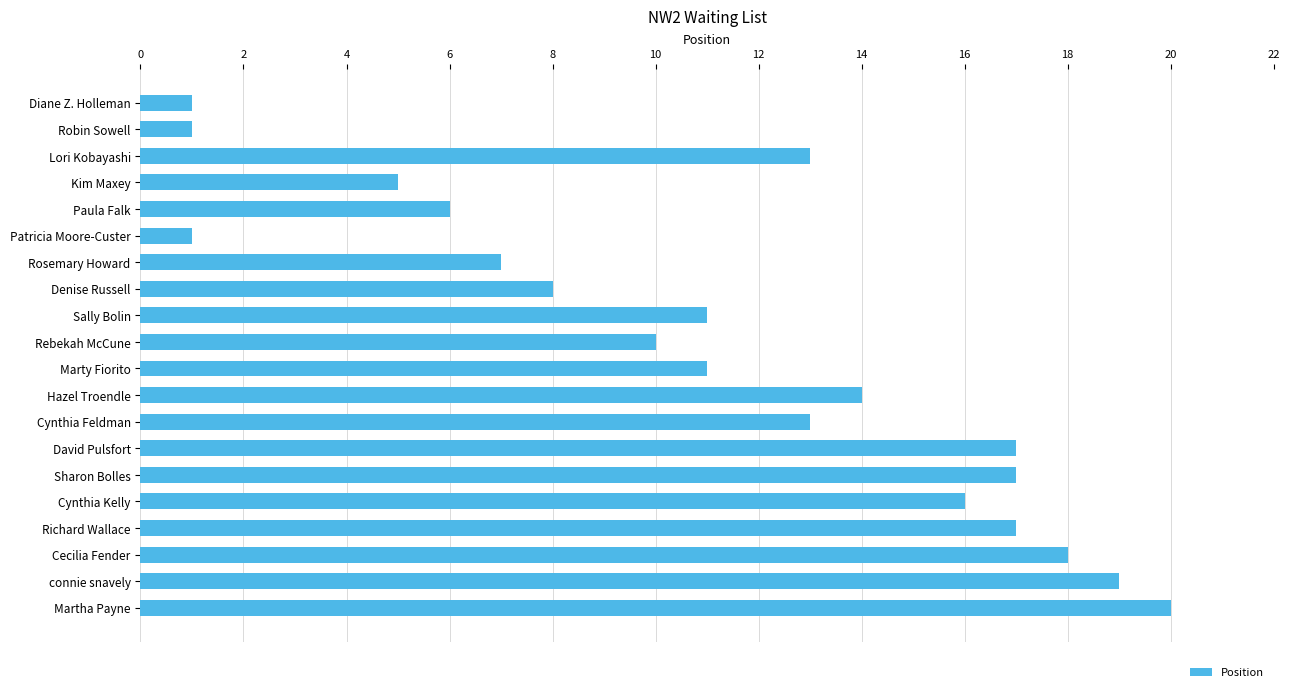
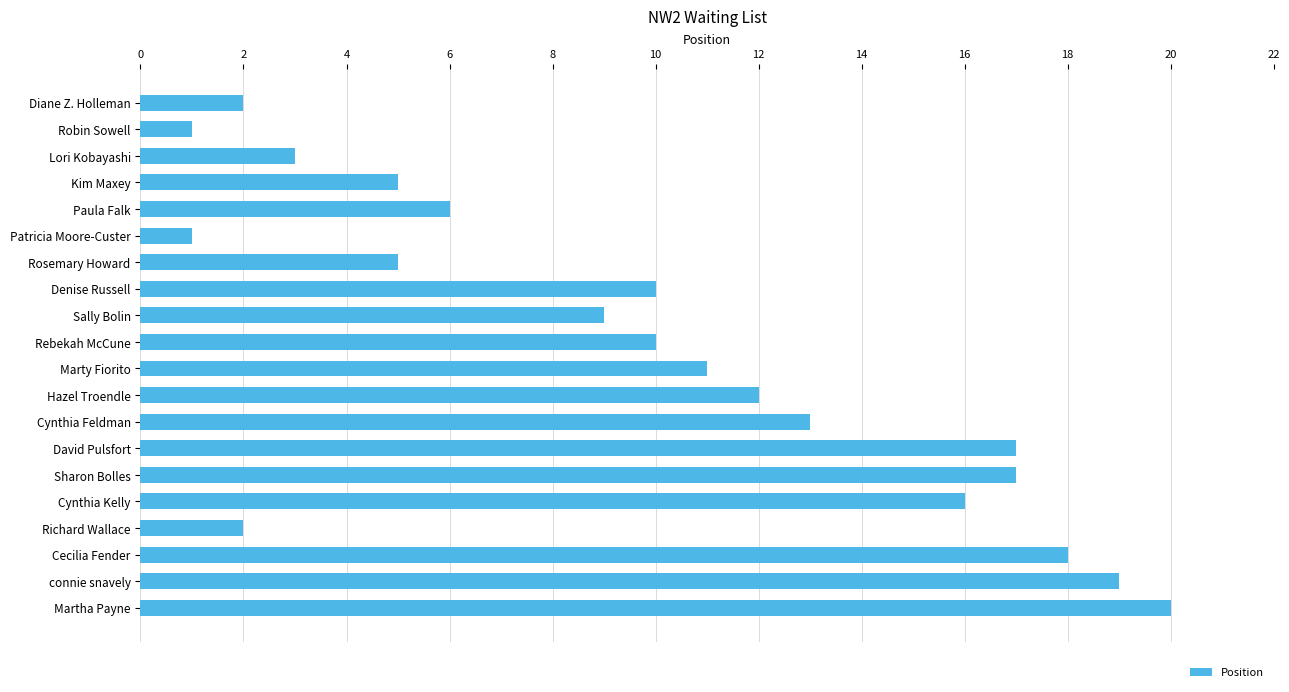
Diane Z. Holleman: 1 -> 2
Lori Kobayashi: 13 -> 3
Rosemary Howard: 7 -> 5
Denise Russell: 8 -> 10
Sally Bolin: 11 -> 9
Hazel Troendle: 14 -> 12
Richard Wallace: 17 -> 2
